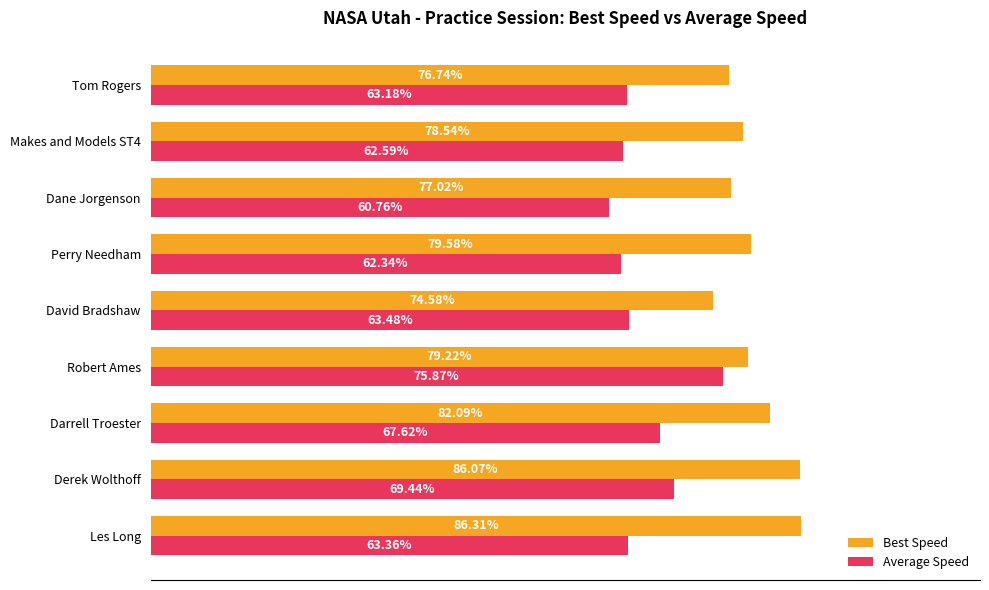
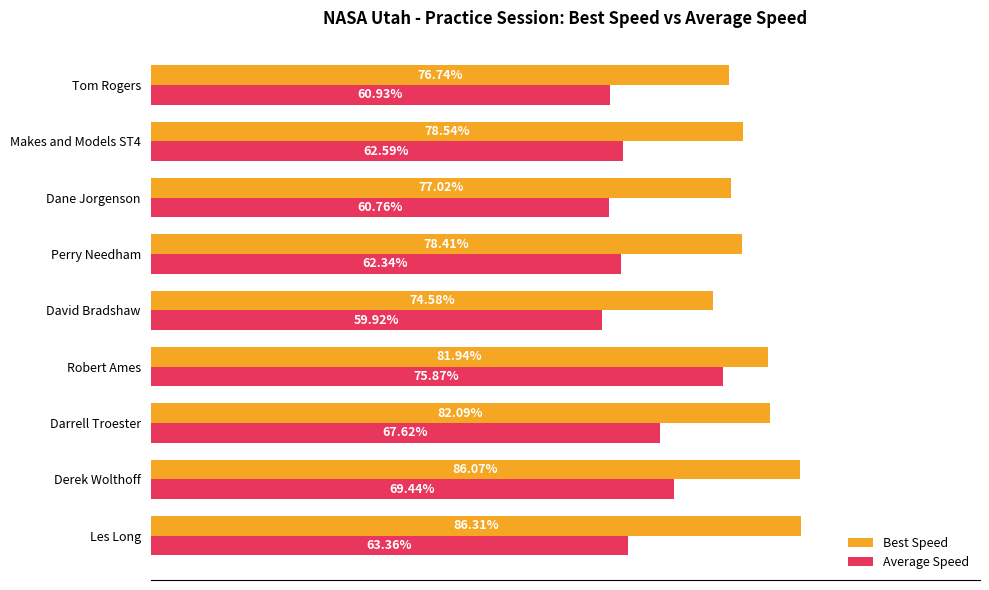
Average Speed, Tom Rogers: 63.18% -> 60.93%
Best Speed, Perry Needham: 79.58% -> 78.41%
Average Speed, David Bradshaw: 63.48% -> 59.92%
Best Speed, Robert Ames: 79.22% -> 81.94%
